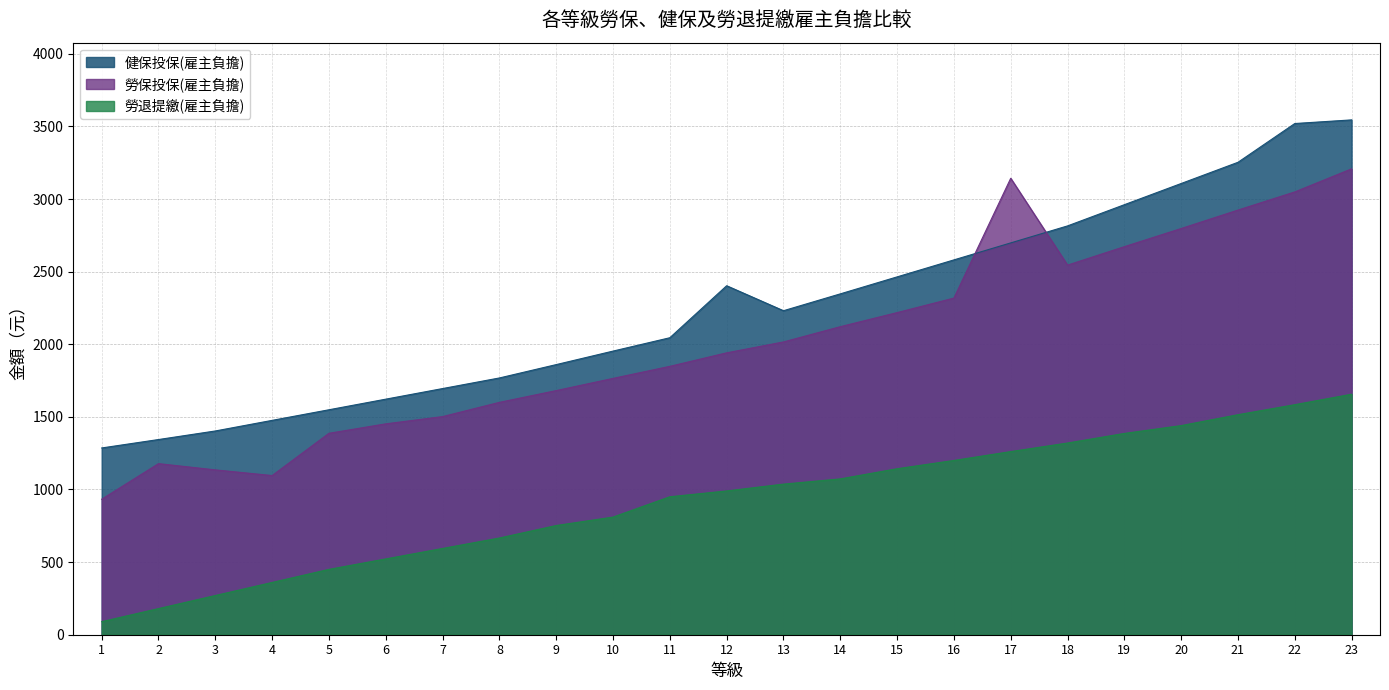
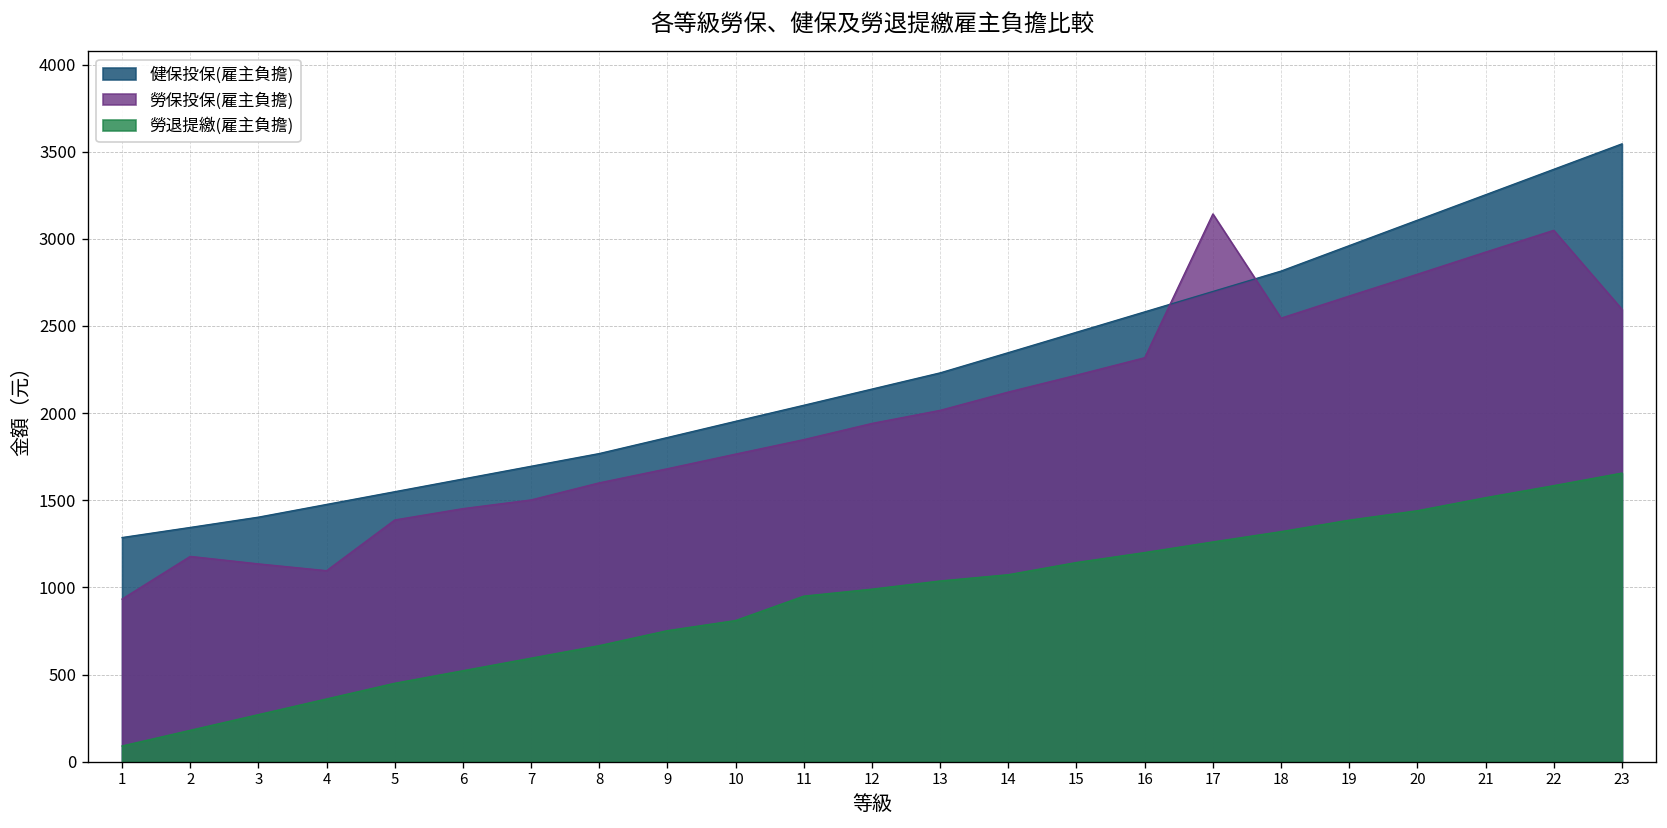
健保投保(雇主負擔), 12: 2400 -> 2140
健保投保(雇主負擔), 22: 3520 -> 3400
勞保投保(雇主負擔), 23: 3210 -> 2600
